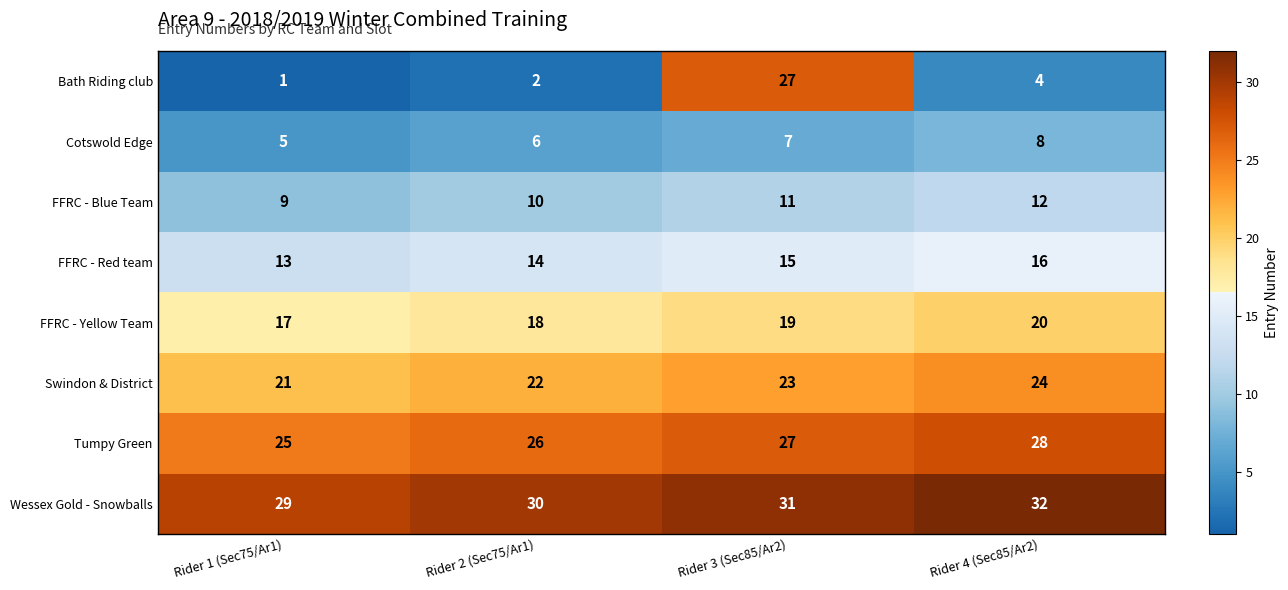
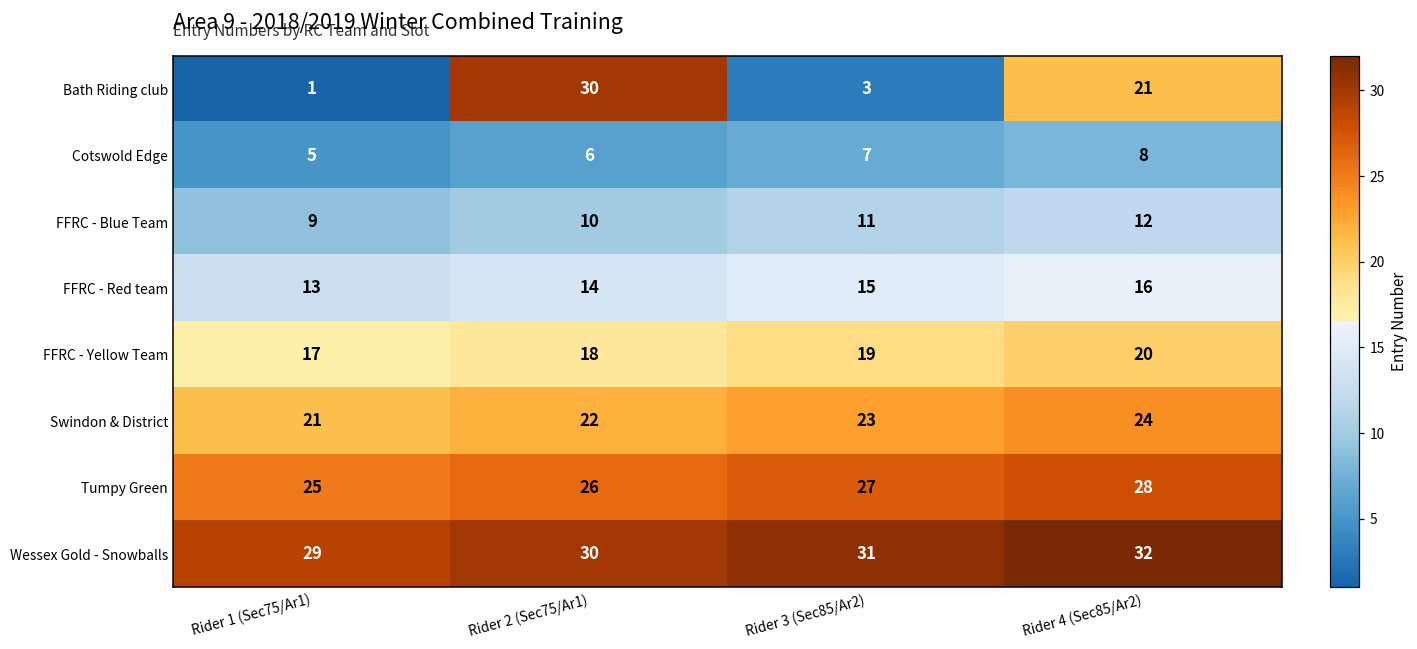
Bath Riding club, Rider 2 (Sec75/Ar1): 2 -> 30
Bath Riding club, Rider 3 (Sec85/Ar2): 27 -> 3
Bath Riding club, Rider 4 (Sec85/Ar2): 4 -> 21
